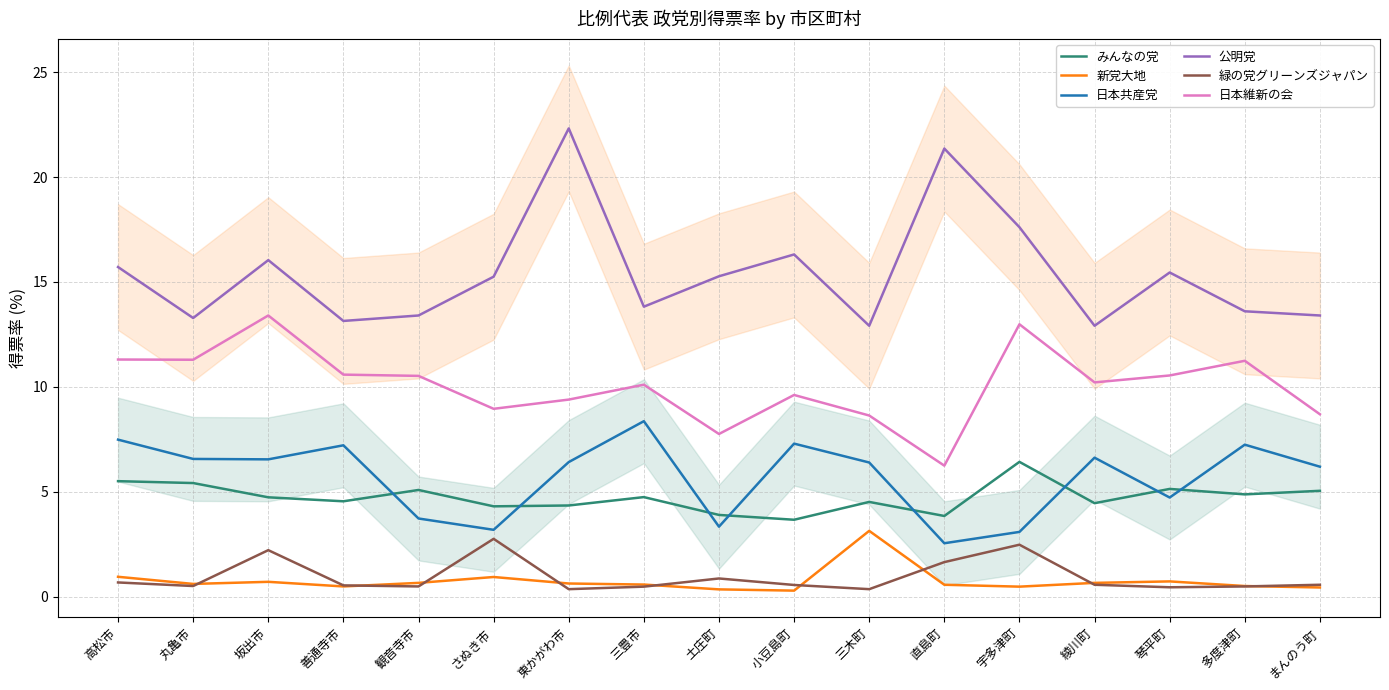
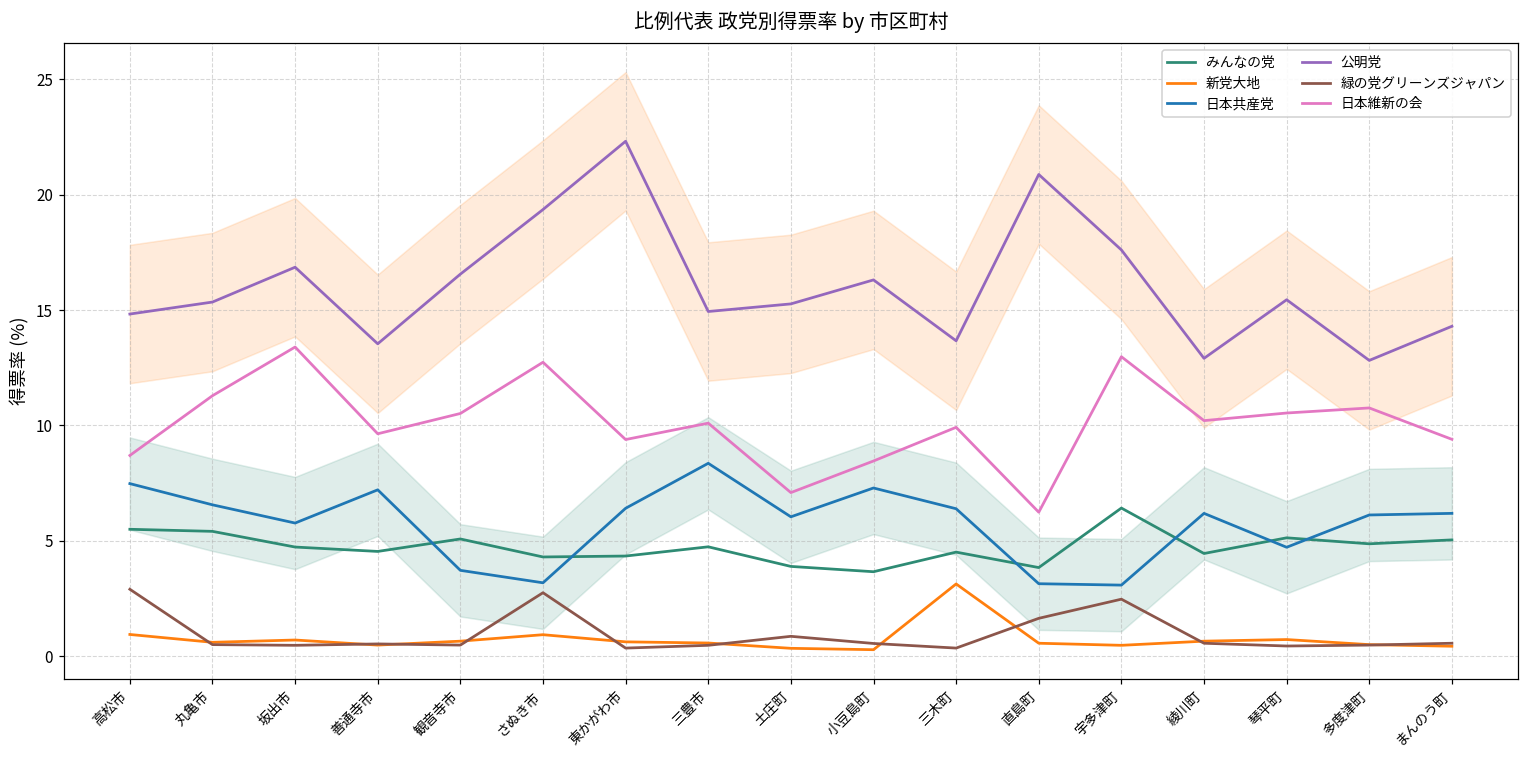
公明党, 高松市: 15.7 -> 14.8
緑の党グリーンズジャパン, 高松市: 0.7 -> 2.9
日本維新の会, 高松市: 11.3 -> 8.7
公明党, 丸亀市: 13.3 -> 15.4
日本共産党, 坂出市: 6.5 -> 5.8
公明党, 坂出市: 16.0 -> 16.9
緑の党グリーンズジャパン, 坂出市: 2.2 -> 0.5
公明党, 善通寺市: 13.1 -> 13.5
日本維新の会, 善通寺市: 10.6 -> 9.6
公明党, 観音寺市: 13.4 -> 16.6
公明党, さぬき市: 15.3 -> 19.4
日本維新の会, さぬき市: 9.0 -> 12.7
公明党, 三豊市: 13.8 -> 14.9
日本共産党, 土庄町: 3.3 -> 6.0
日本維新の会, 土庄町: 7.8 -> 7.1
日本維新の会, 小豆島町: 9.6 -> 8.5
公明党, 三木町: 12.9 -> 13.7
日本維新の会, 三木町: 8.6 -> 9.9
日本共産党, 直島町: 2.5 -> 3.1
公明党, 直島町: 21.4 -> 20.9
日本共産党, 綾川町: 6.6 -> 6.2
日本共産党, 多度津町: 7.2 -> 6.1
公明党, 多度津町: 13.6 -> 12.8
日本維新の会, 多度津町: 11.2 -> 10.8
公明党, まんのう町: 13.4 -> 14.3
日本維新の会, まんのう町: 8.7 -> 9.4
